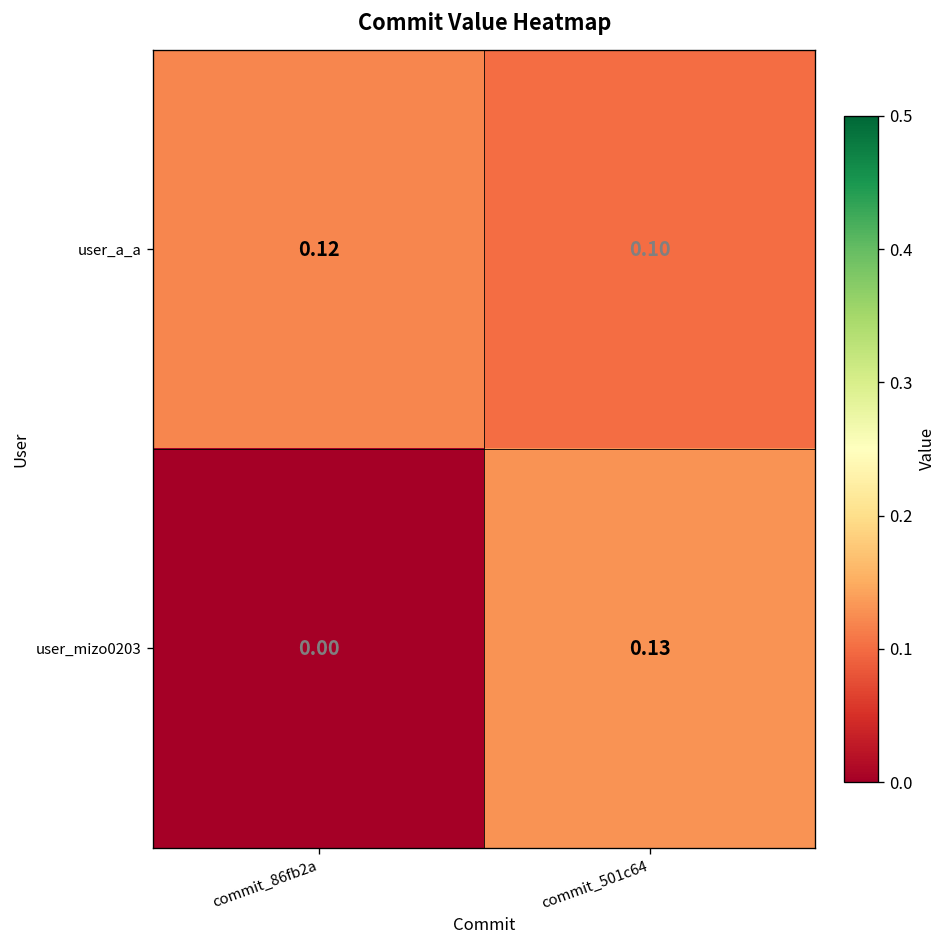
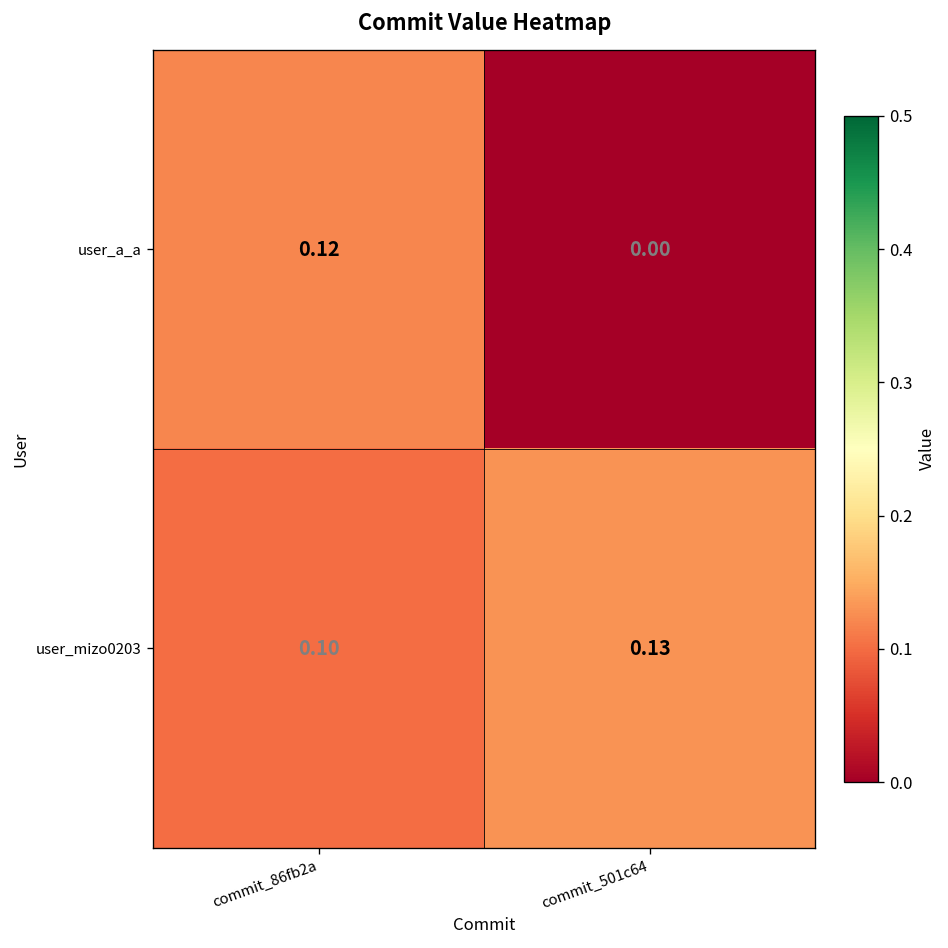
user_a_a, commit_501c64: 0.10 -> 0.00
user_mizo0203, commit_86fb2a: 0.00 -> 0.10
